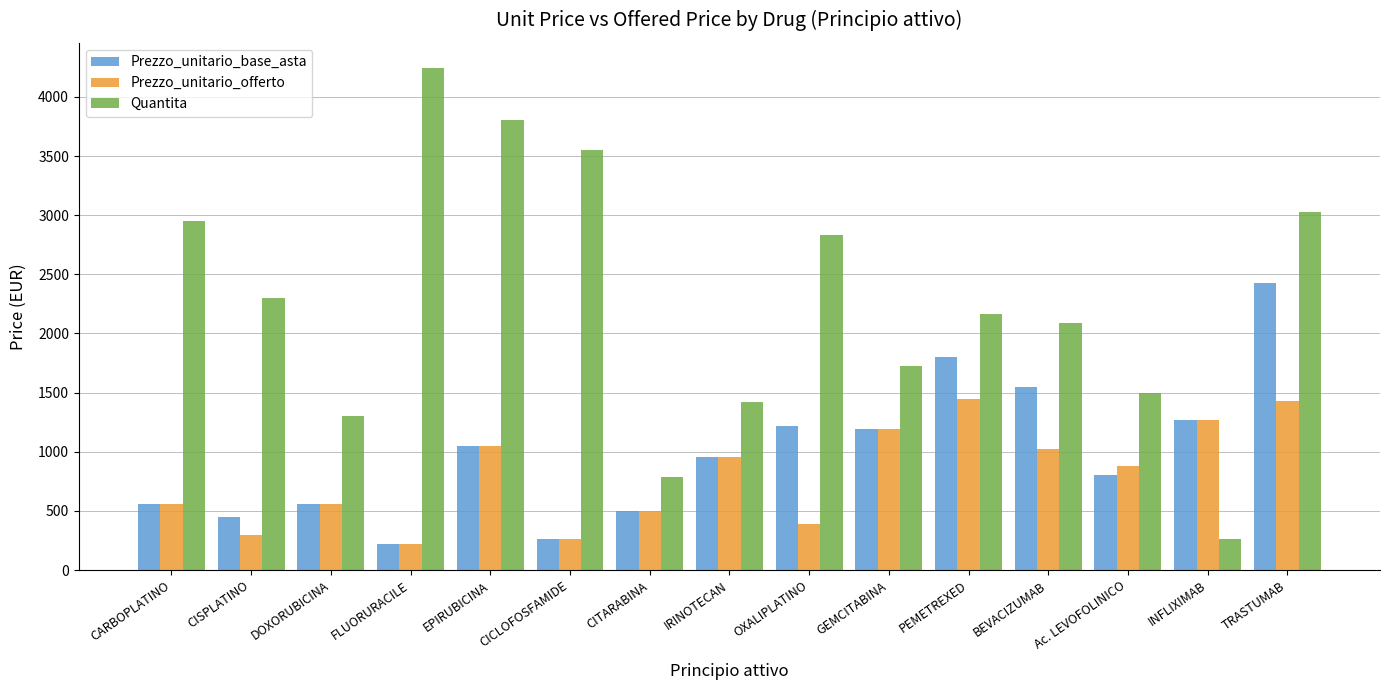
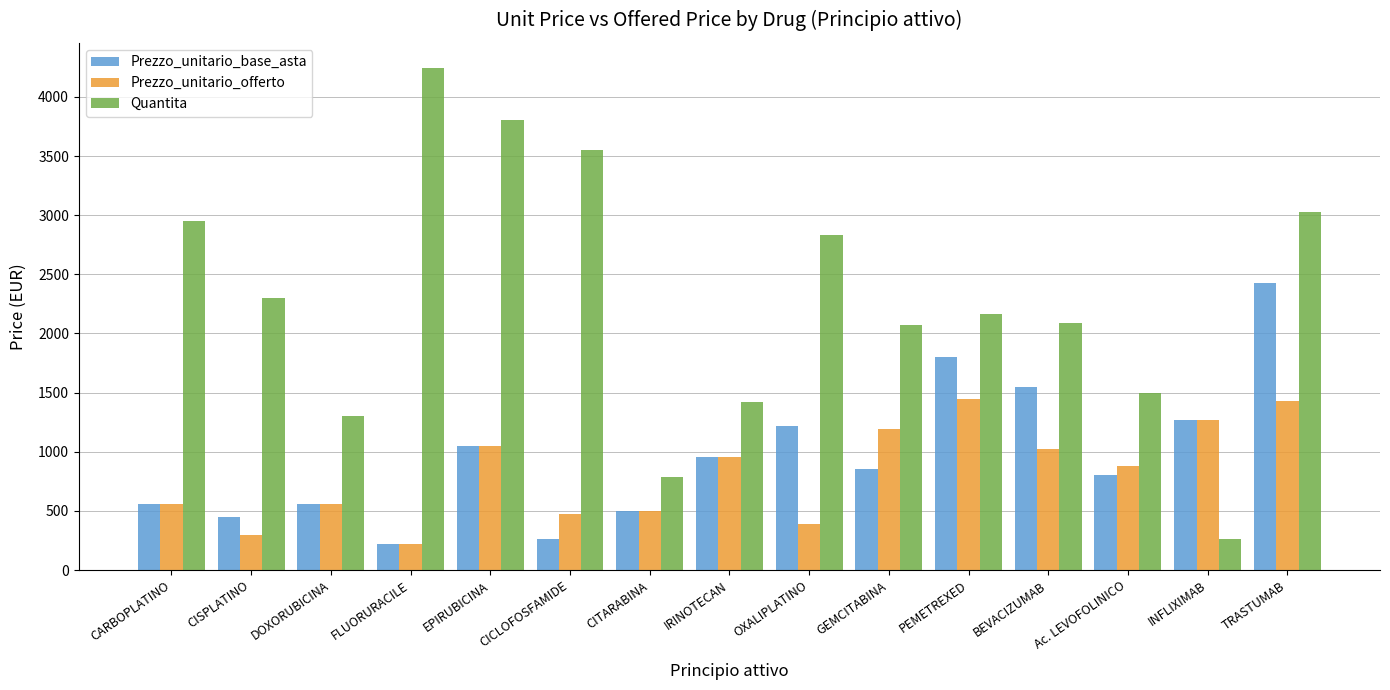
Prezzo_unitario_offerto, CICLOFOSFAMIDE: 260 -> 480
Prezzo_unitario_base_asta, GEMCITABINA: 1190 -> 860
Quantita, GEMCITABINA: 1720 -> 2070
